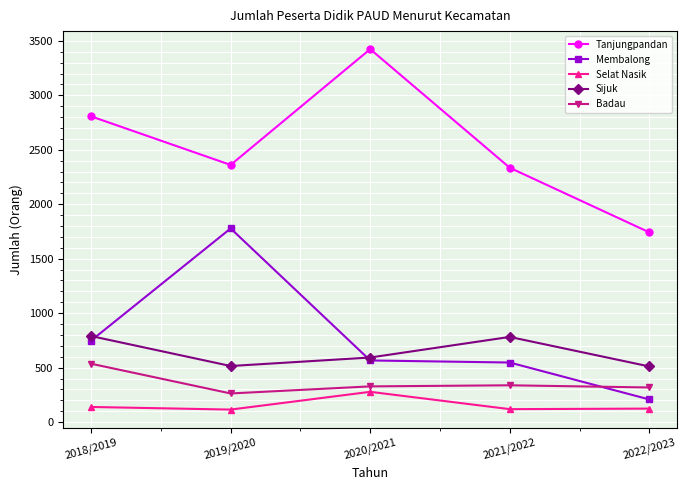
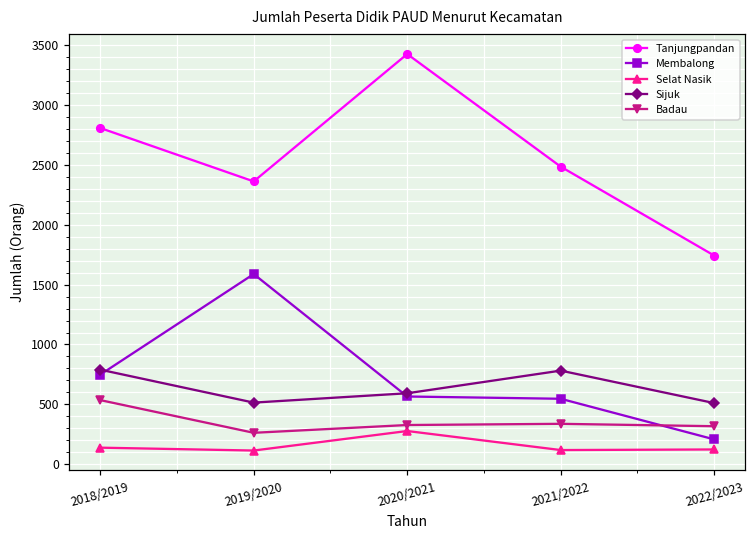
Membalong, 2019/2020: 1780 -> 1590
Tanjungpandan, 2021/2022: 2340 -> 2480
